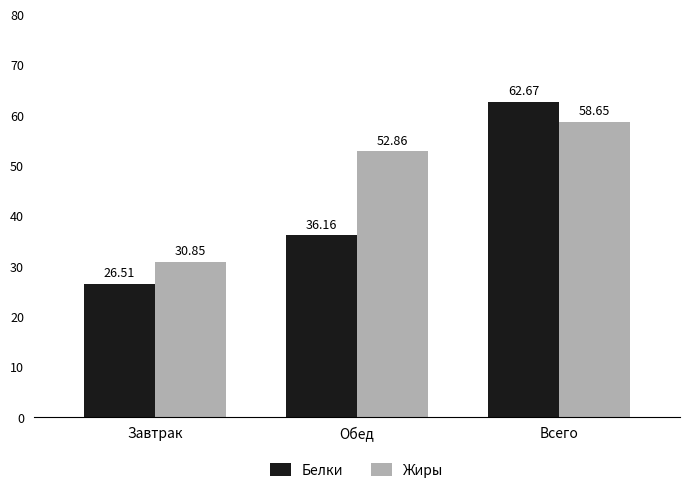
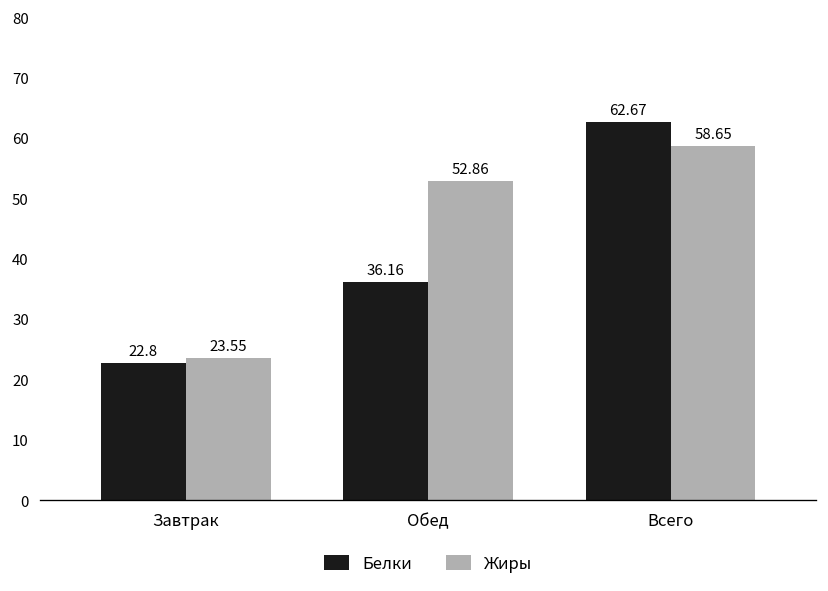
Белки, Завтрак: 26.51 -> 22.8
Жиры, Завтрак: 30.85 -> 23.55
